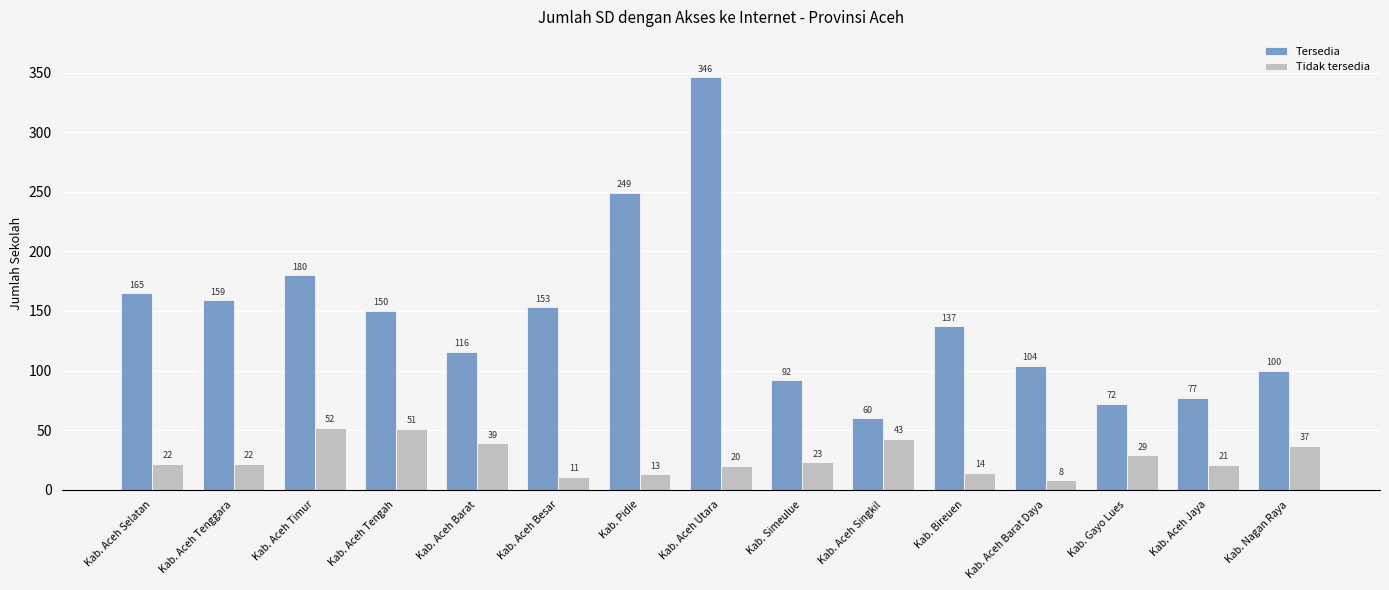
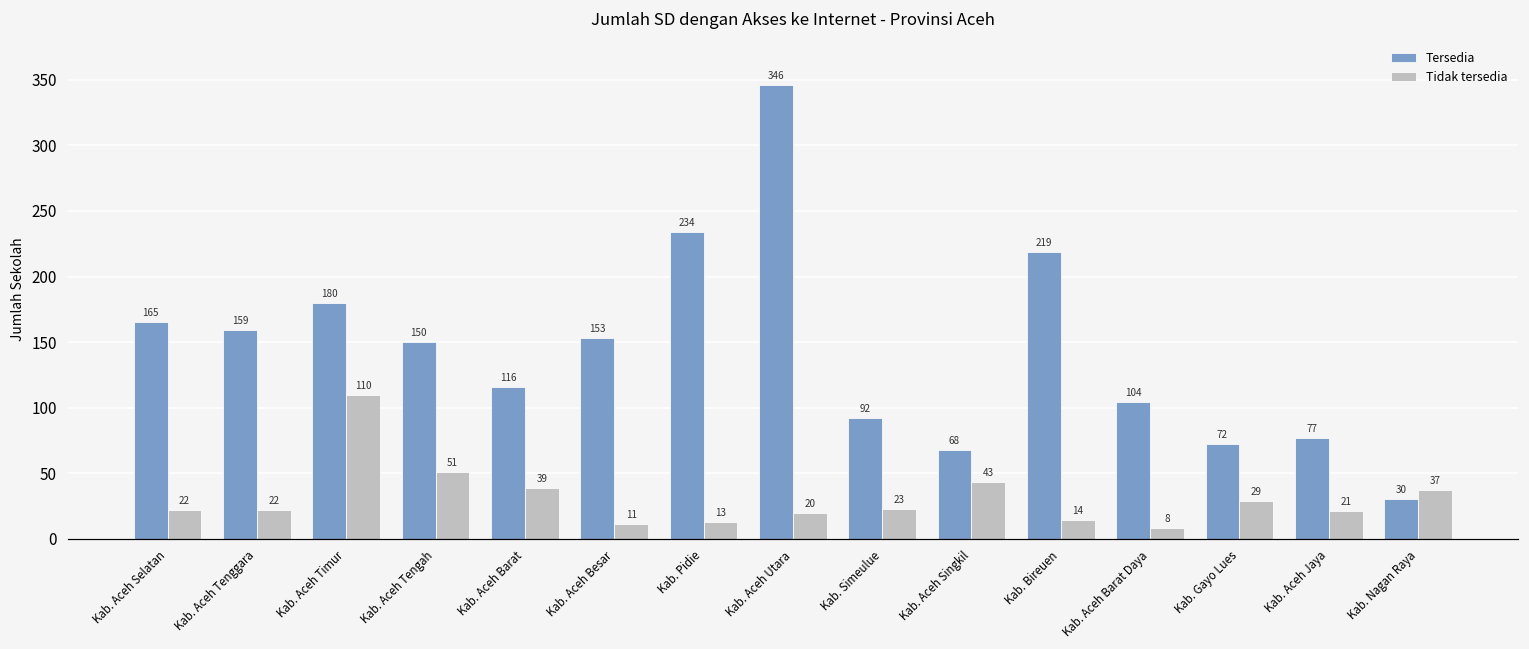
Tidak tersedia, Kab. Aceh Timur: 52 -> 110
Tersedia, Kab. Pidie: 249 -> 234
Tersedia, Kab. Aceh Singkil: 60 -> 68
Tersedia, Kab. Bireuen: 137 -> 219
Tersedia, Kab. Nagan Raya: 100 -> 30
